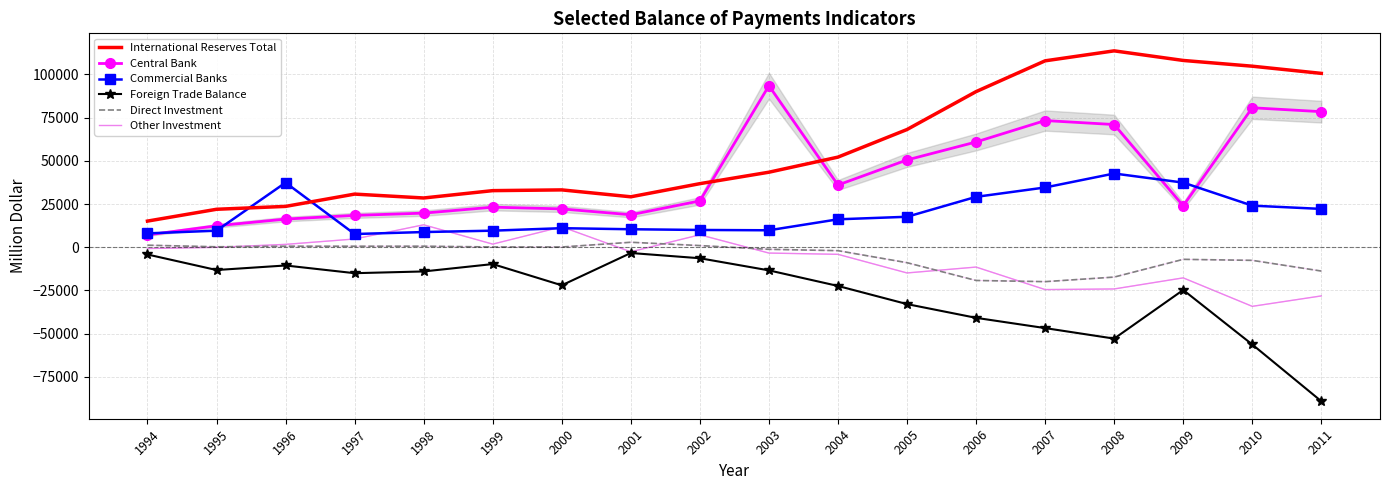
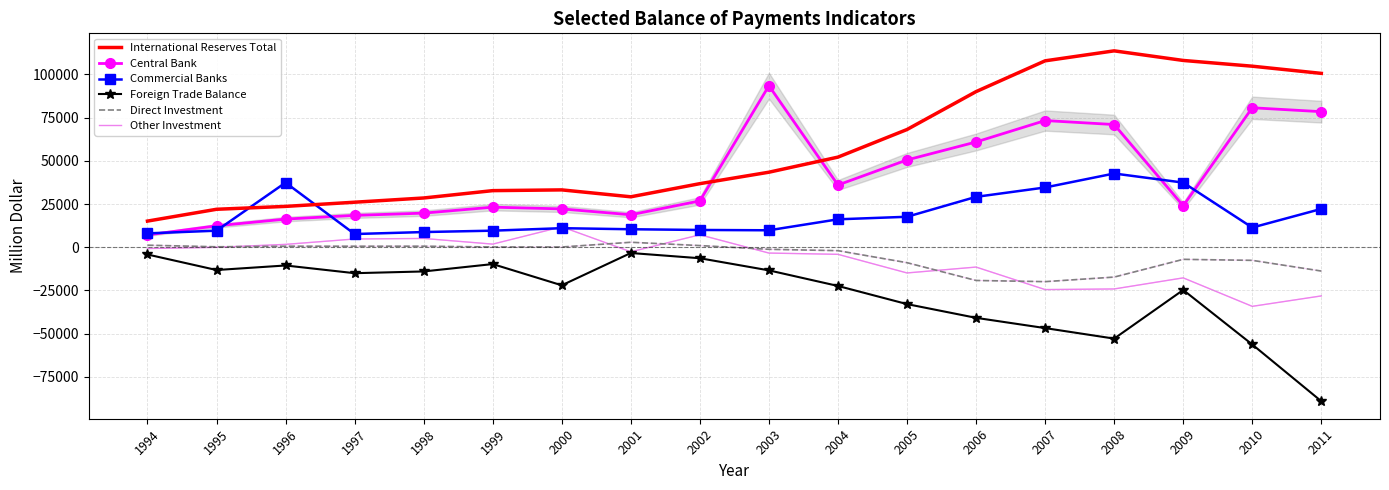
International Reserves Total, 1997: 31000 -> 26000
Other Investment, 1998: 13000 -> 5000
Commercial Banks, 2010: 24000 -> 11000
